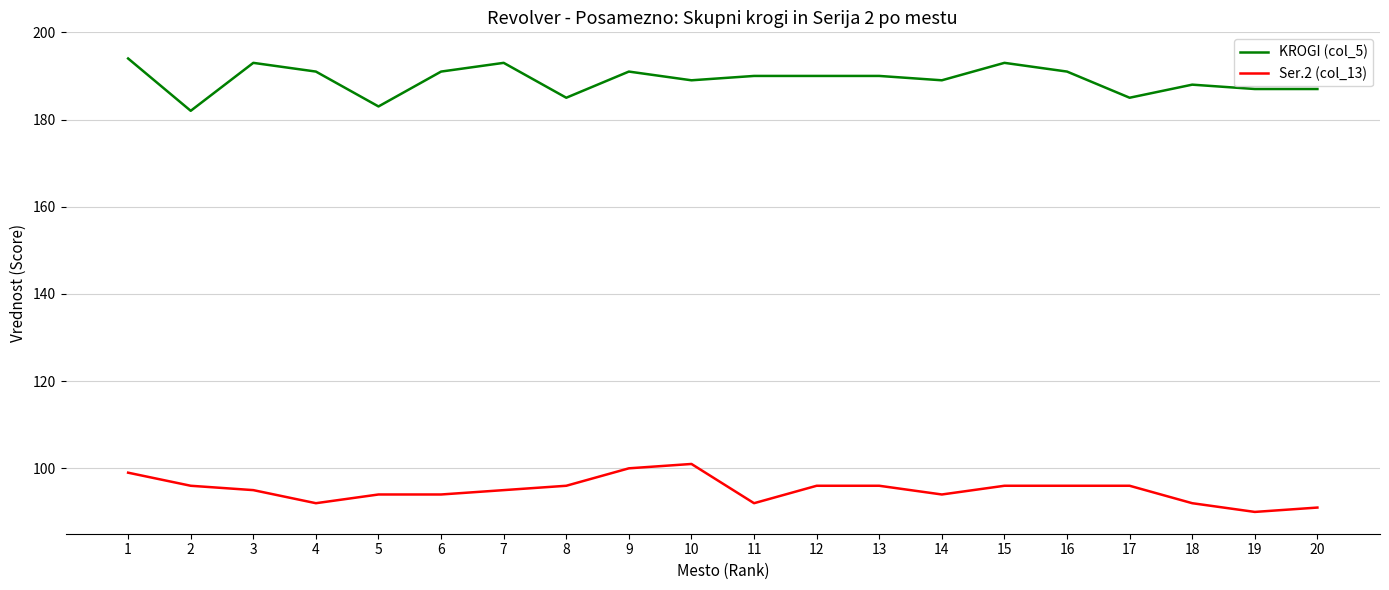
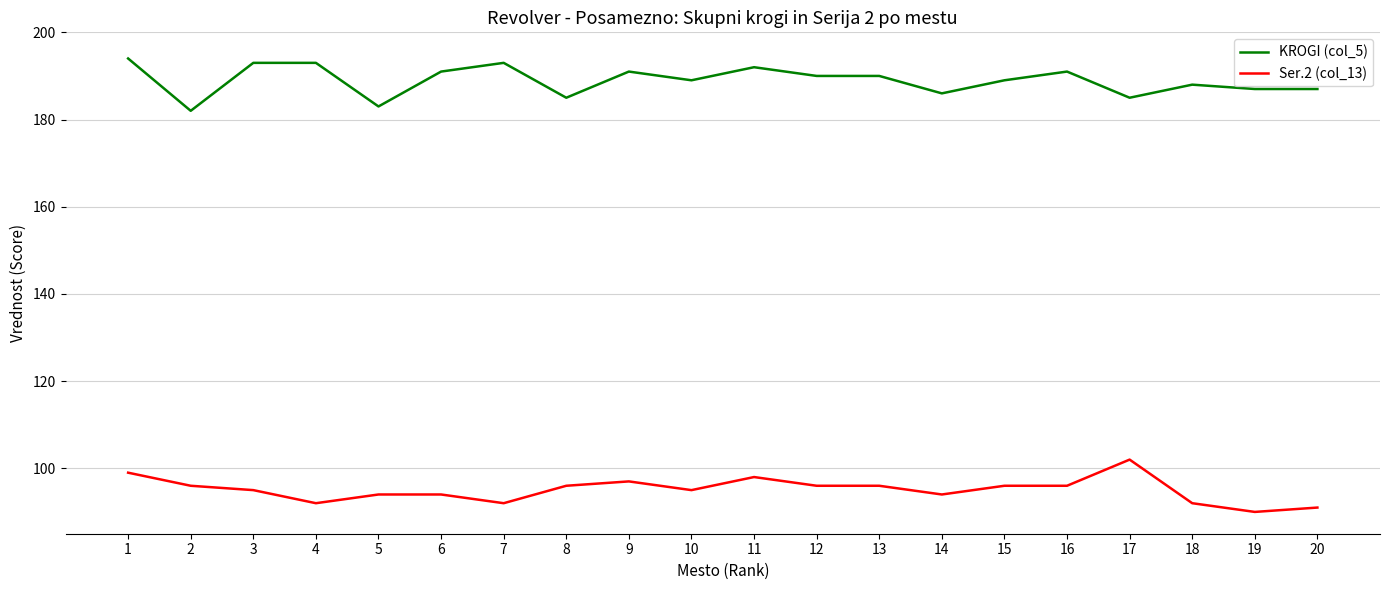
KROGI (col_5), 4: 191 -> 193
Ser.2 (col_13), 7: 95 -> 92
Ser.2 (col_13), 9: 100 -> 97
Ser.2 (col_13), 10: 101 -> 95
KROGI (col_5), 11: 190 -> 192
Ser.2 (col_13), 11: 92 -> 98
KROGI (col_5), 14: 189 -> 186
KROGI (col_5), 15: 193 -> 189
Ser.2 (col_13), 17: 96 -> 102
